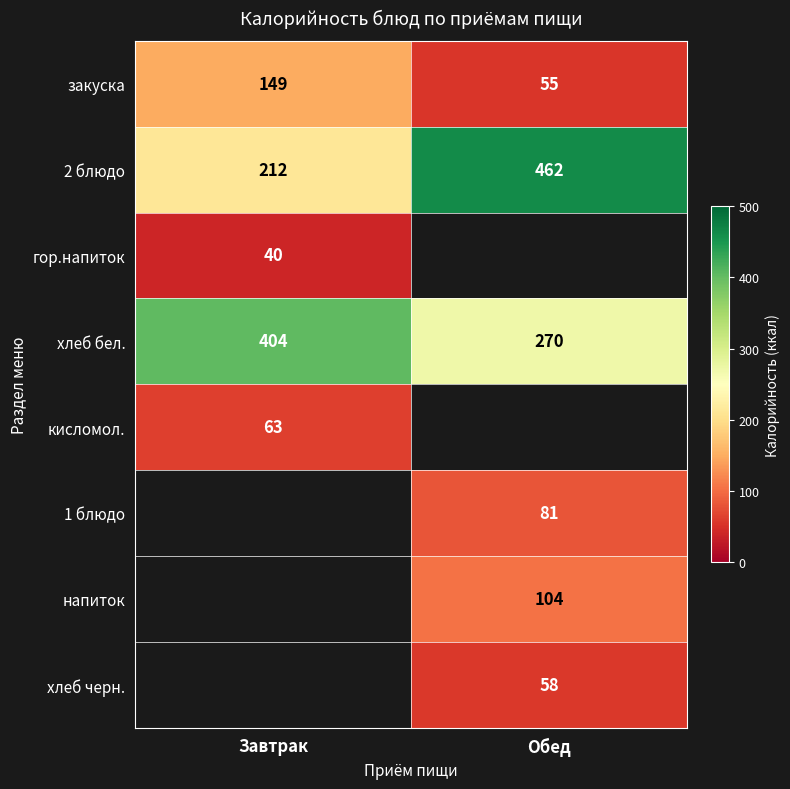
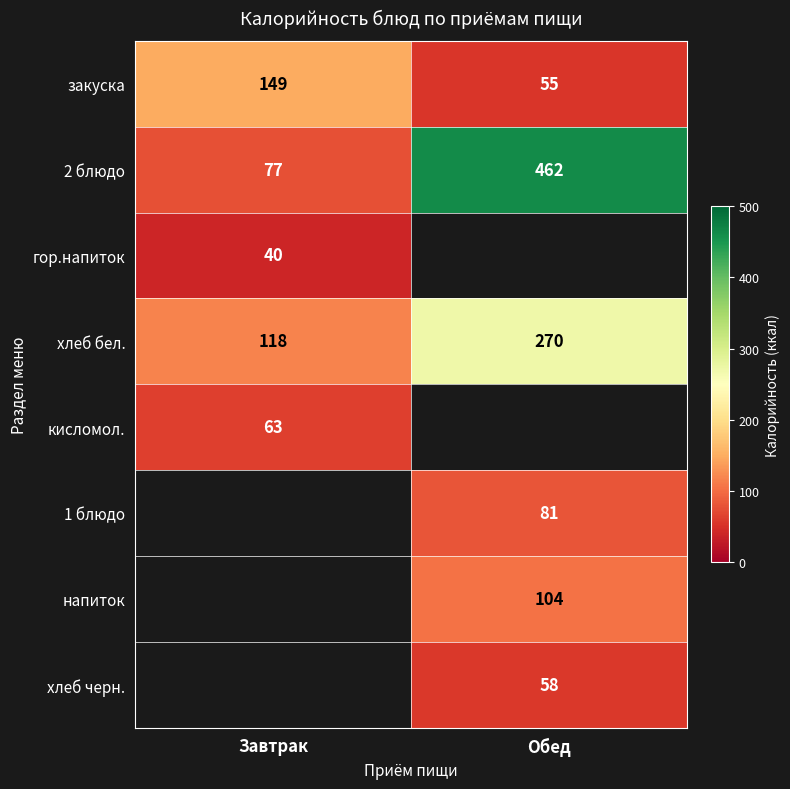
2 блюдо, Завтрак: 212 -> 77
хлеб бел., Завтрак: 404 -> 118
